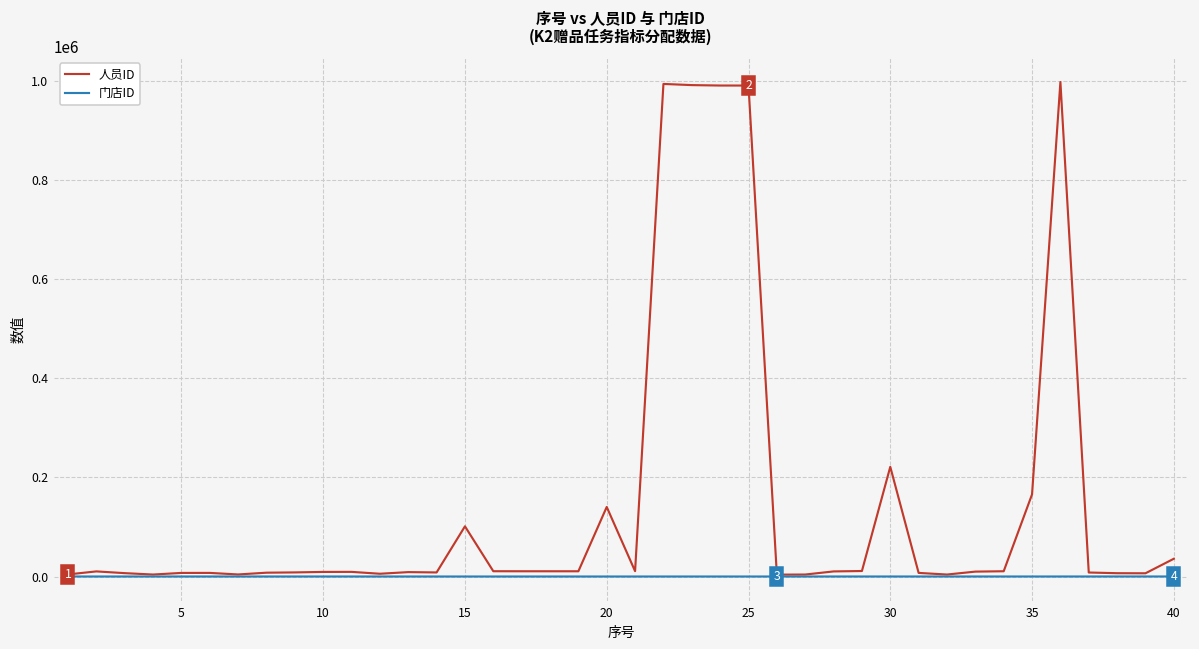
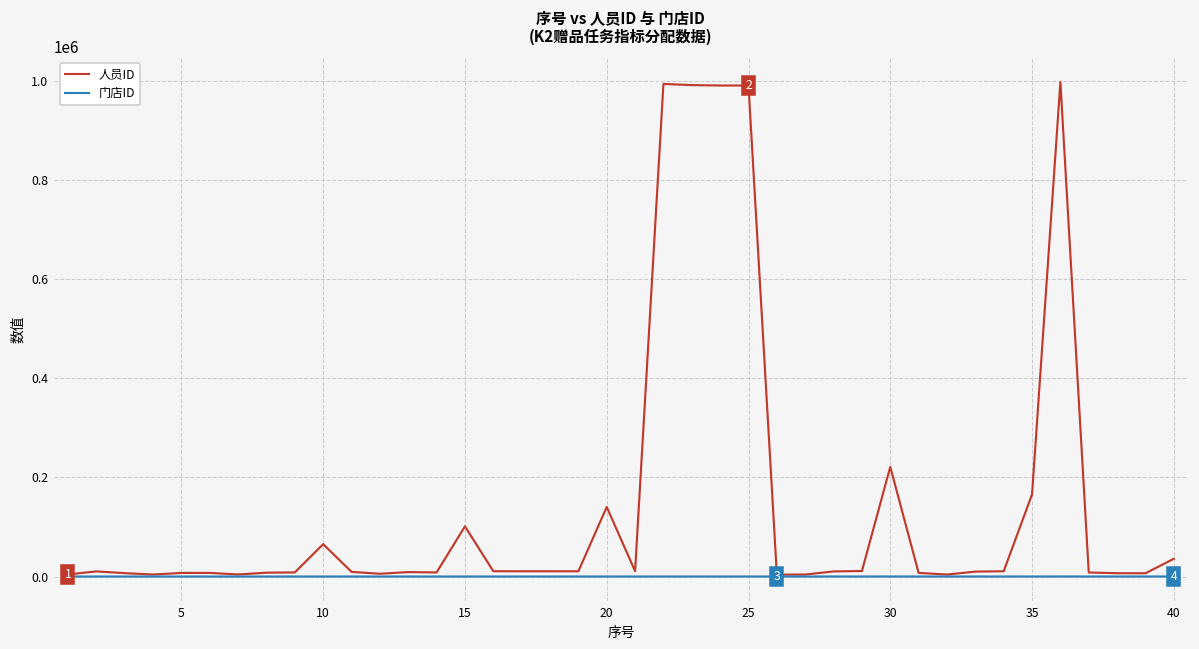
人员ID, 10: 10000 -> 70000
